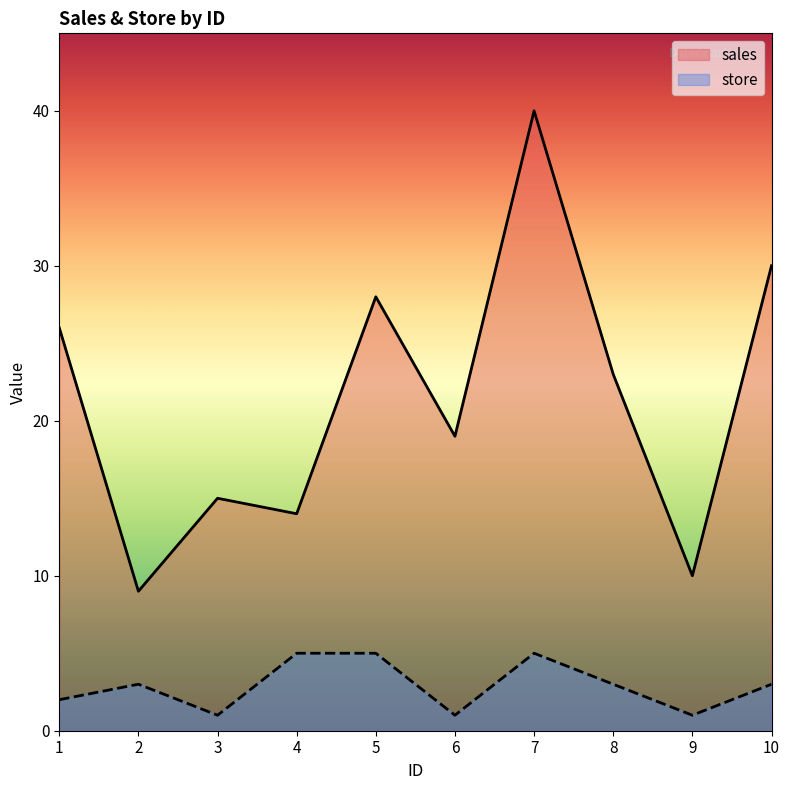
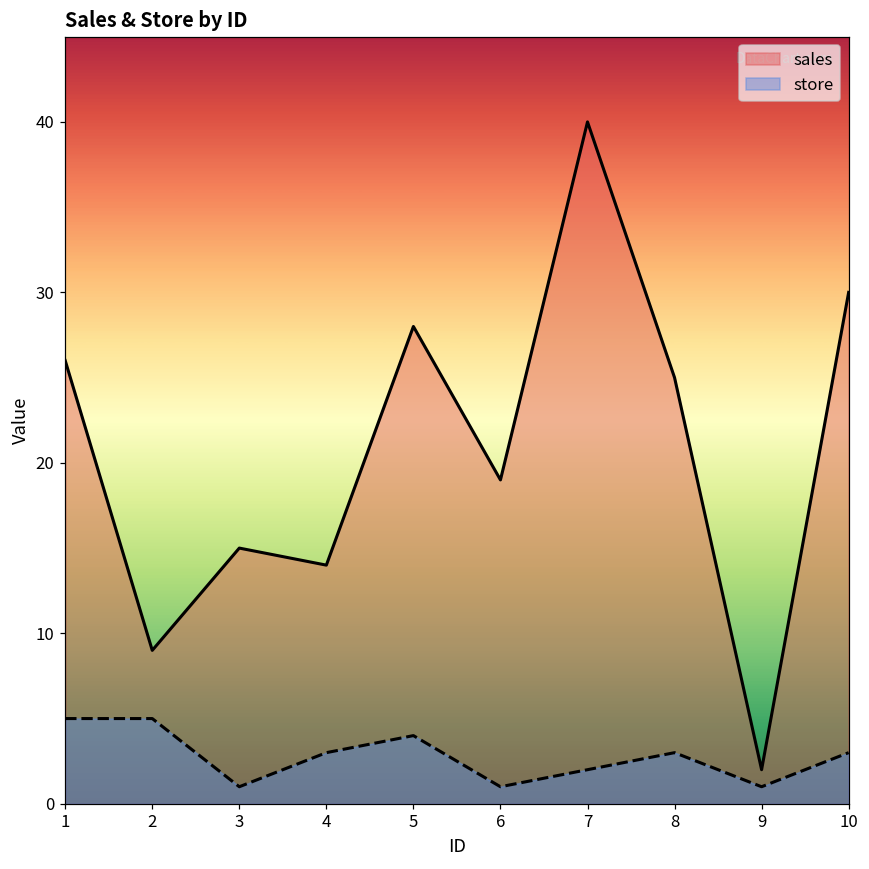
store, 1: 2 -> 5
store, 2: 3 -> 5
store, 4: 5 -> 3
store, 5: 5 -> 4
store, 7: 5 -> 2
sales, 8: 23 -> 25
sales, 9: 10 -> 2
